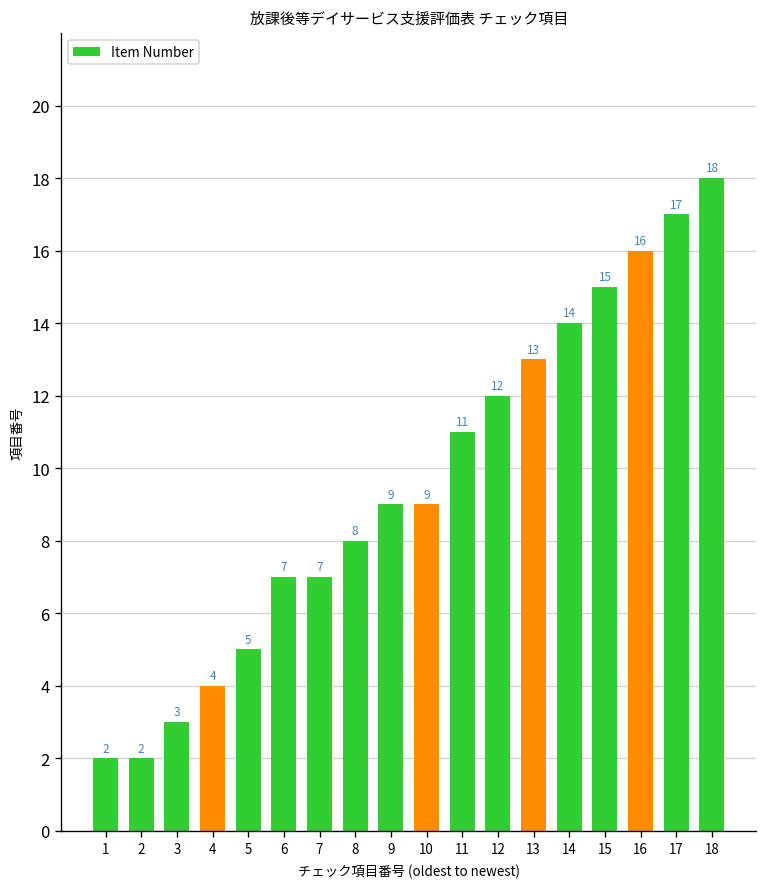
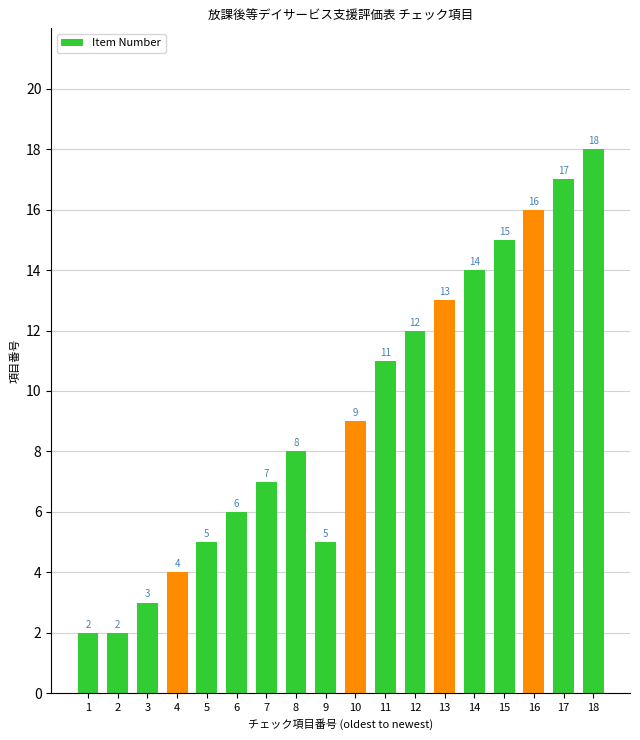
6: 7 -> 6
9: 9 -> 5
